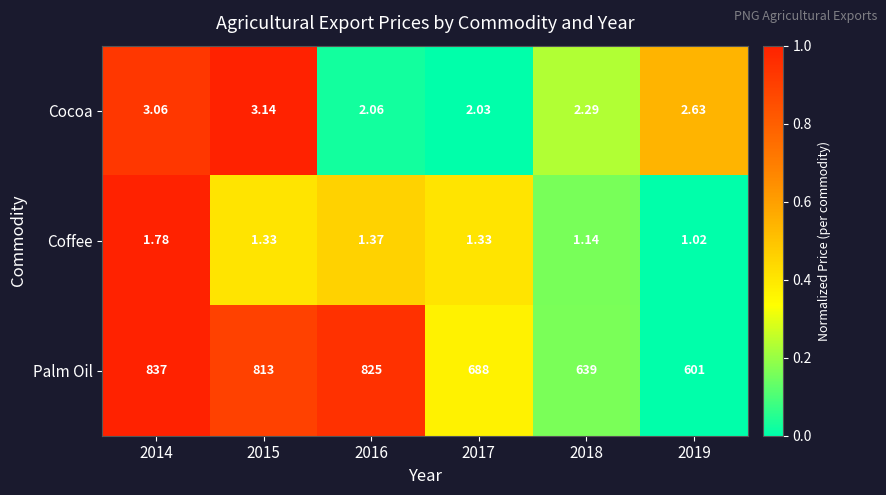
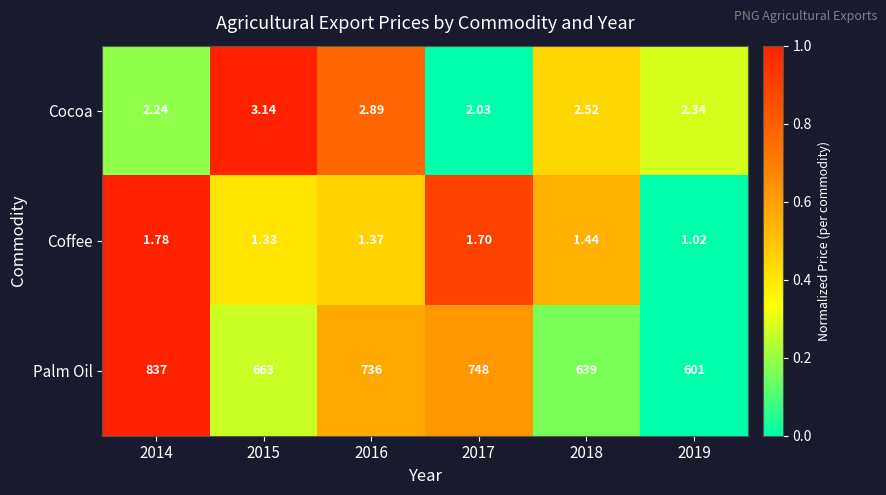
Cocoa, 2014: 3.06 -> 2.24
Cocoa, 2016: 2.06 -> 2.89
Cocoa, 2018: 2.29 -> 2.52
Cocoa, 2019: 2.63 -> 2.34
Coffee, 2017: 1.33 -> 1.70
Coffee, 2018: 1.14 -> 1.44
Palm Oil, 2015: 813 -> 663
Palm Oil, 2016: 825 -> 736
Palm Oil, 2017: 688 -> 748
